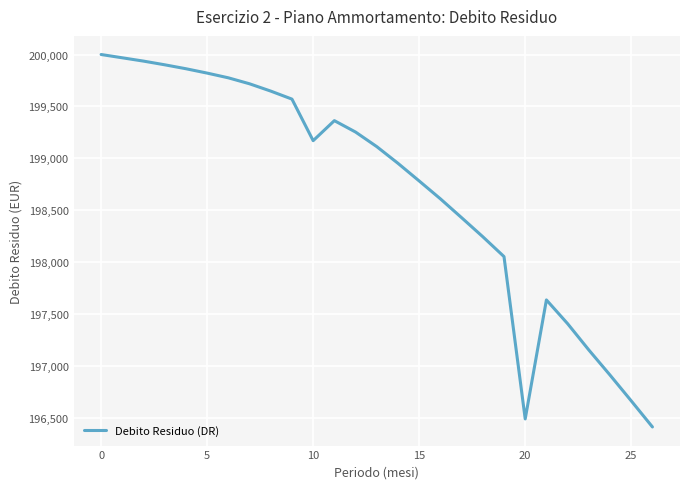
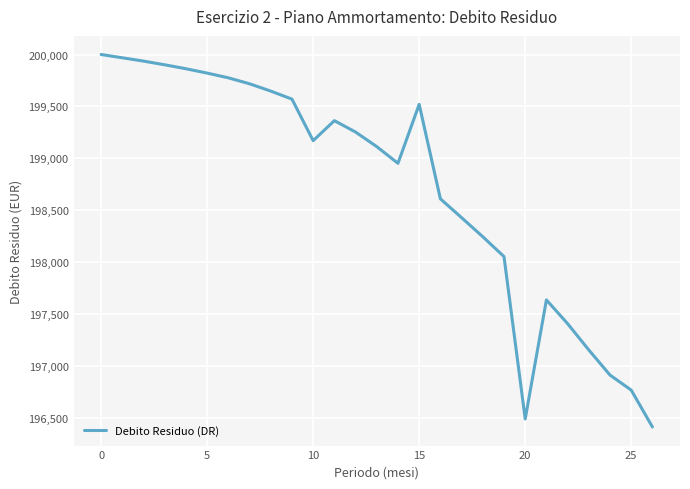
15: 198,780 -> 199,520
25: 196,670 -> 196,770
